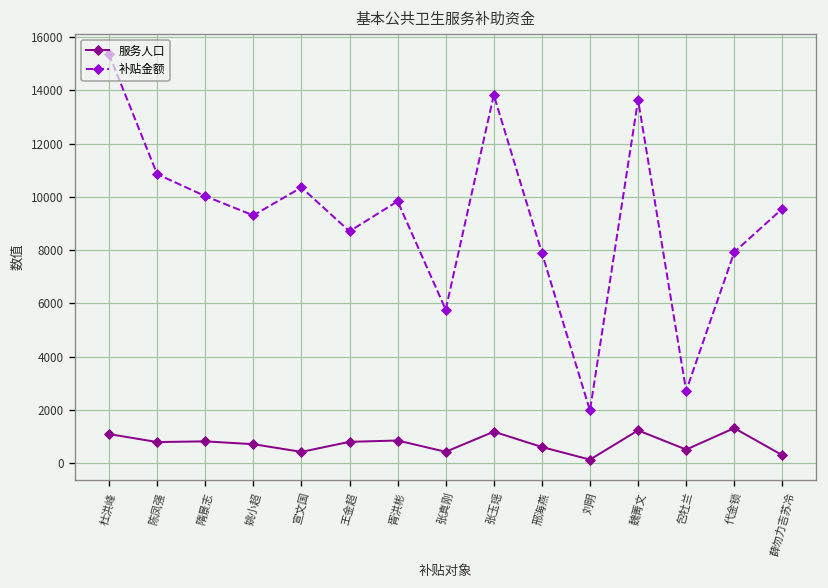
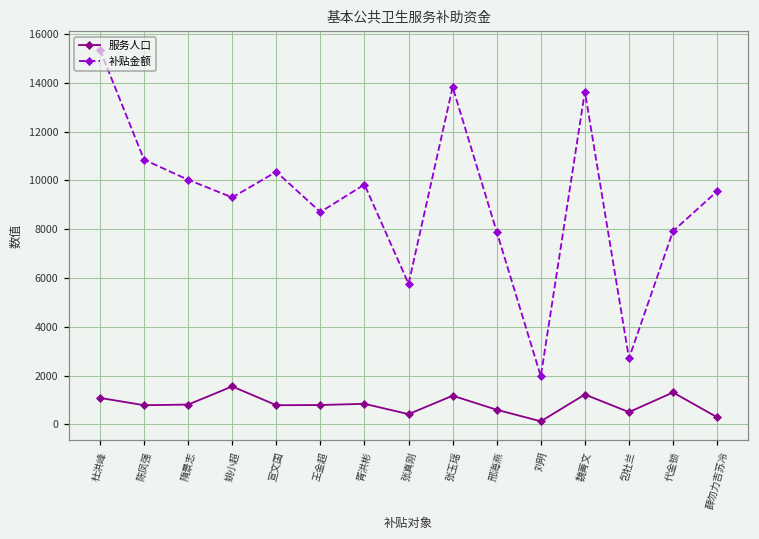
服务人口, 姚小超: 700 -> 1600
服务人口, 宣文国: 400 -> 800
